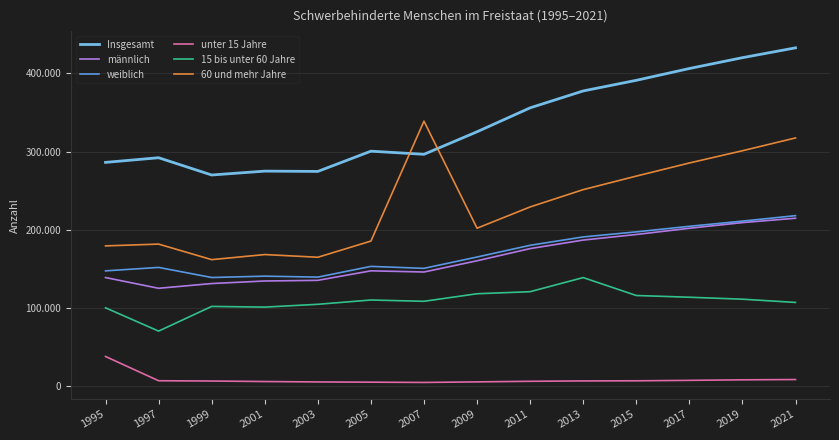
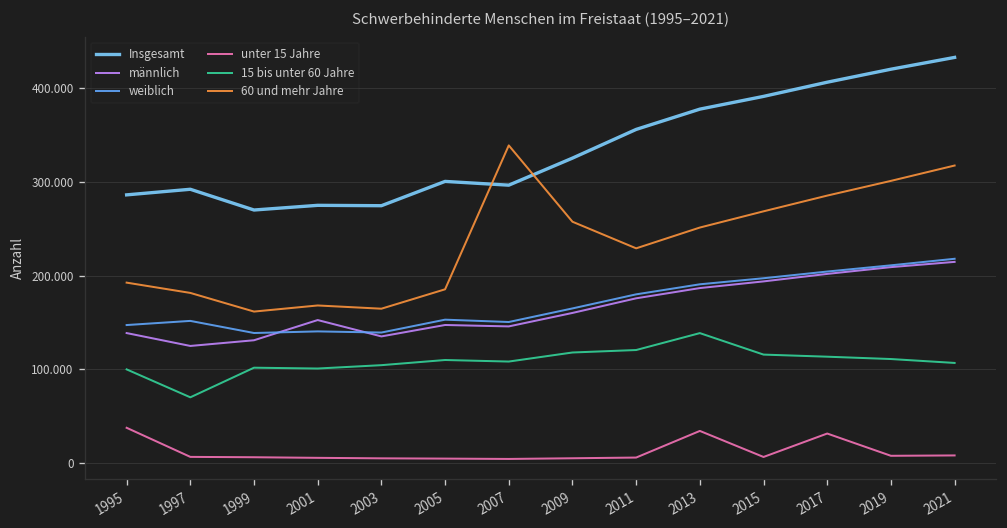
60 und mehr Jahre, 1995: 180 -> 190
männlich, 2001: 130 -> 150
60 und mehr Jahre, 2009: 200 -> 260
unter 15 Jahre, 2013: 10 -> 30
unter 15 Jahre, 2017: 10 -> 30
